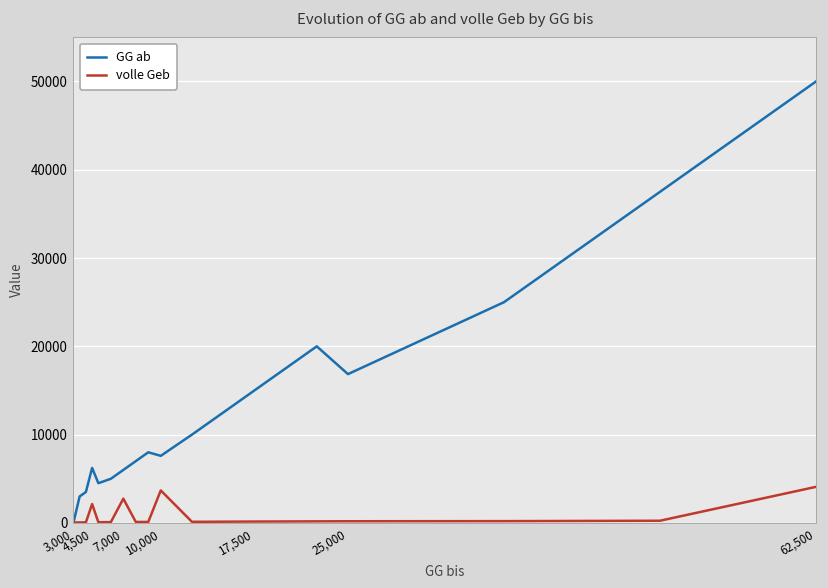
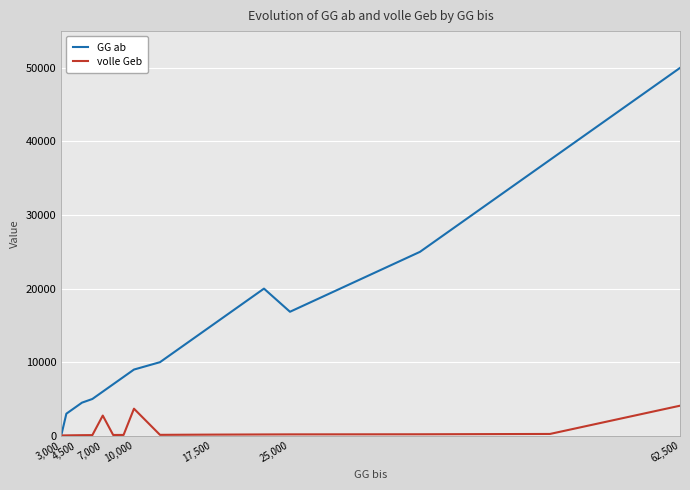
GG ab, 4,500: 6000 -> 4000
volle Geb, 4,500: 2000 -> 0
GG ab, 10,000: 8000 -> 9000
